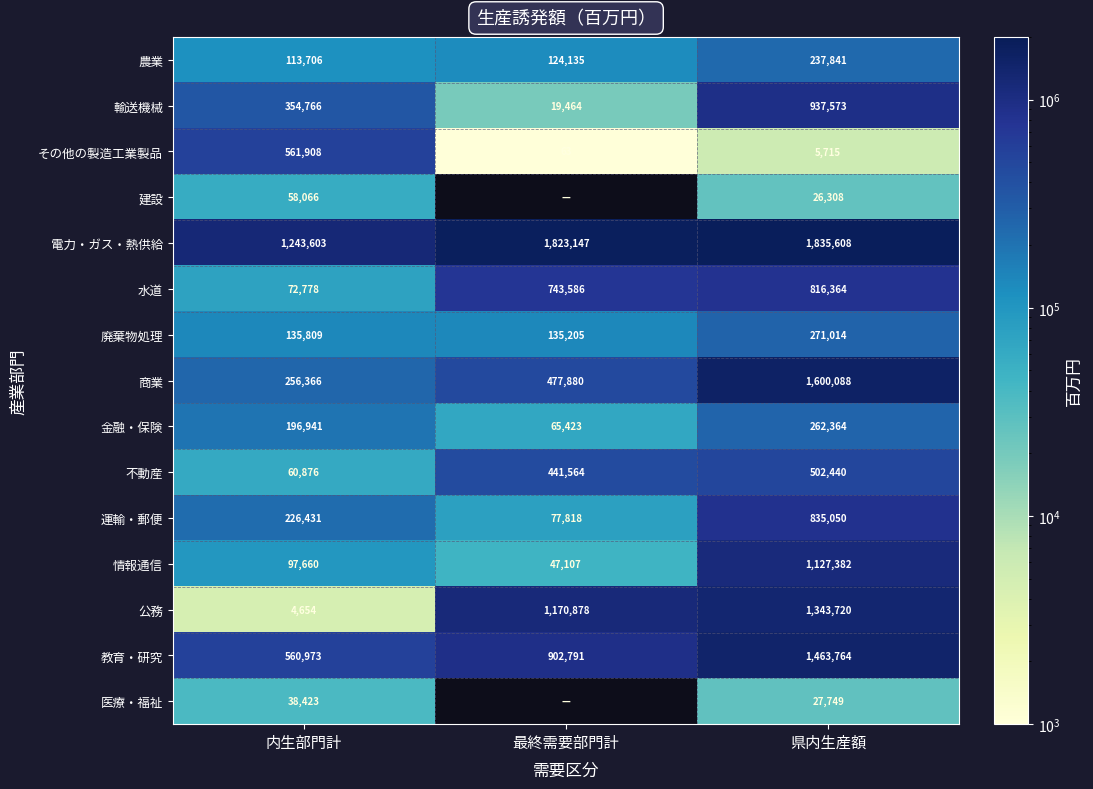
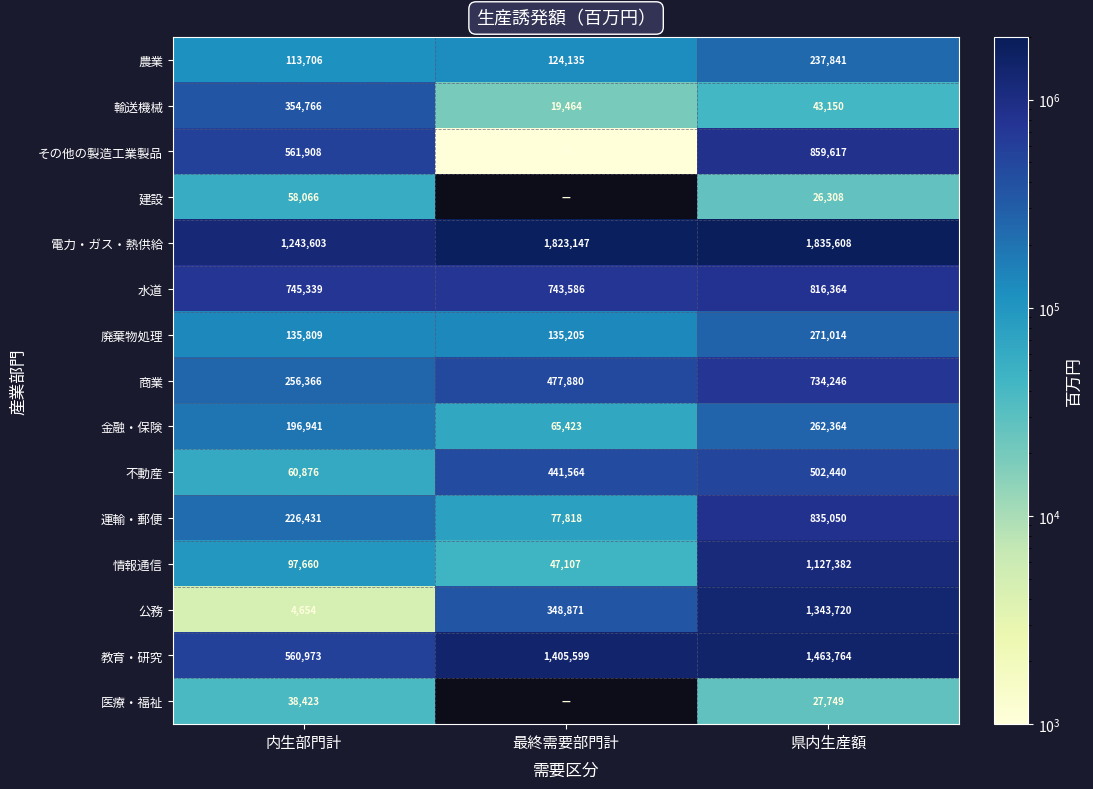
輸送機械, 県内生産額: 937,573 -> 43,150
その他の製造工業製品, 県内生産額: 5,715 -> 859,617
水道, 内生部門計: 72,778 -> 745,339
商業, 県内生産額: 1,600,088 -> 734,246
公務, 最終需要部門計: 1,170,878 -> 348,871
教育・研究, 最終需要部門計: 902,791 -> 1,405,599
